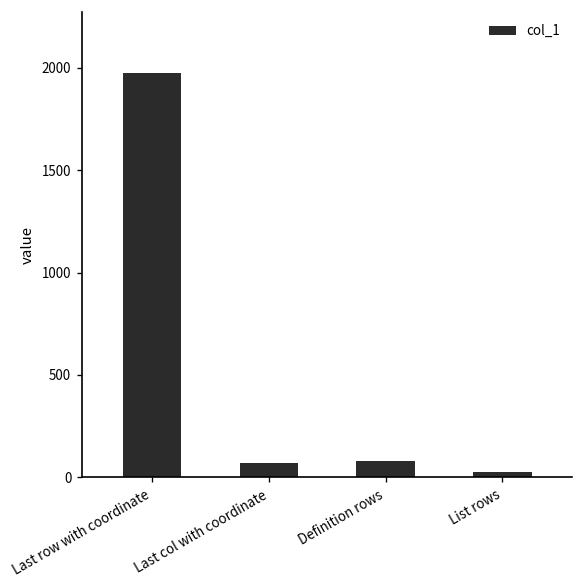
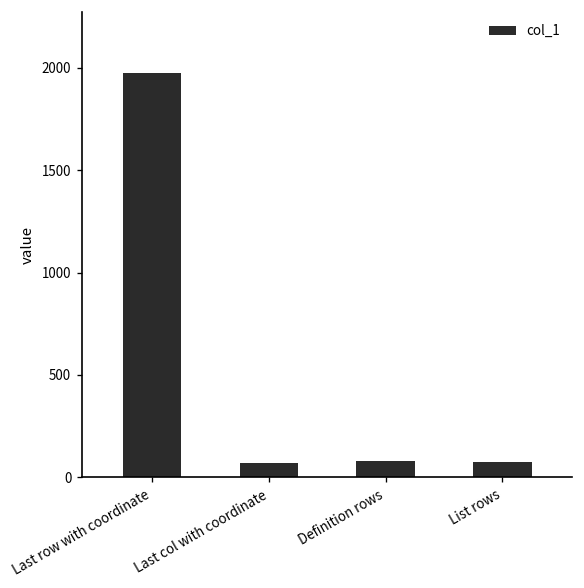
List rows: 30 -> 80
